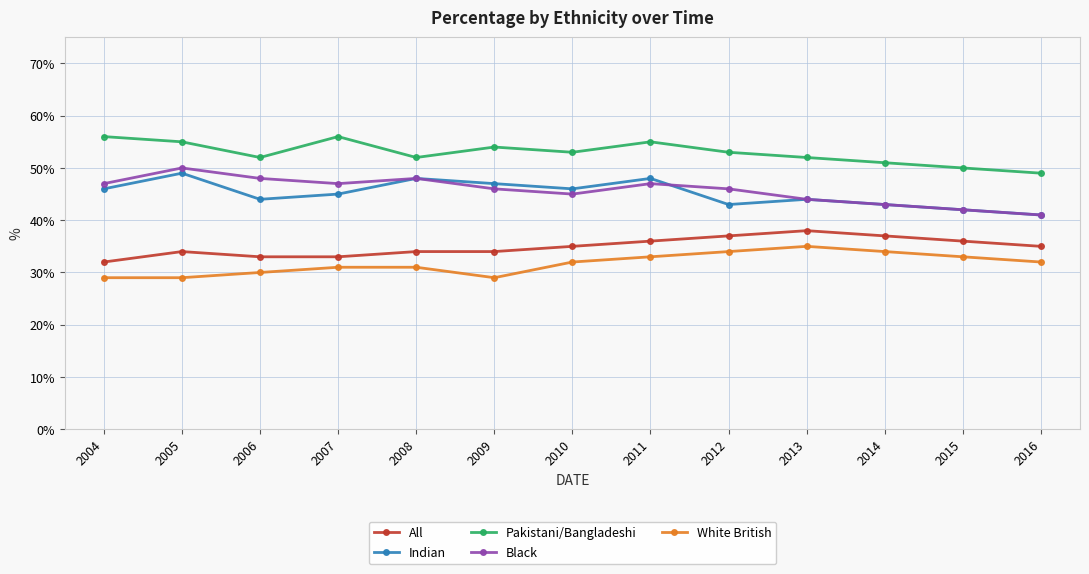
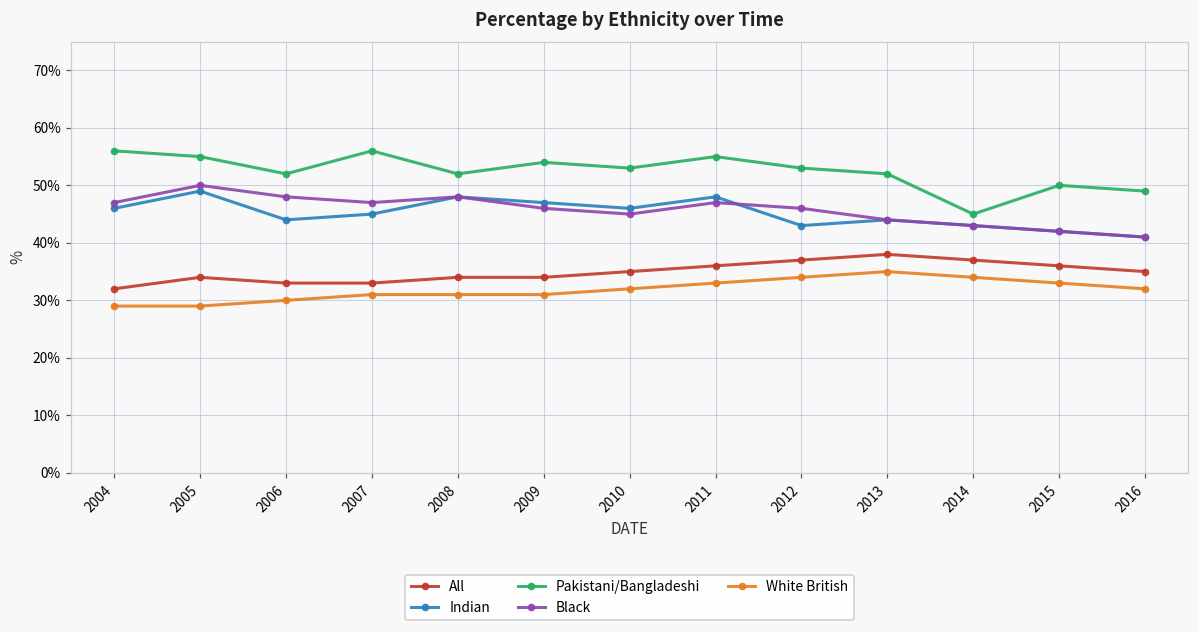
White British, 2009: 29% -> 31%
Pakistani/Bangladeshi, 2014: 51% -> 45%
